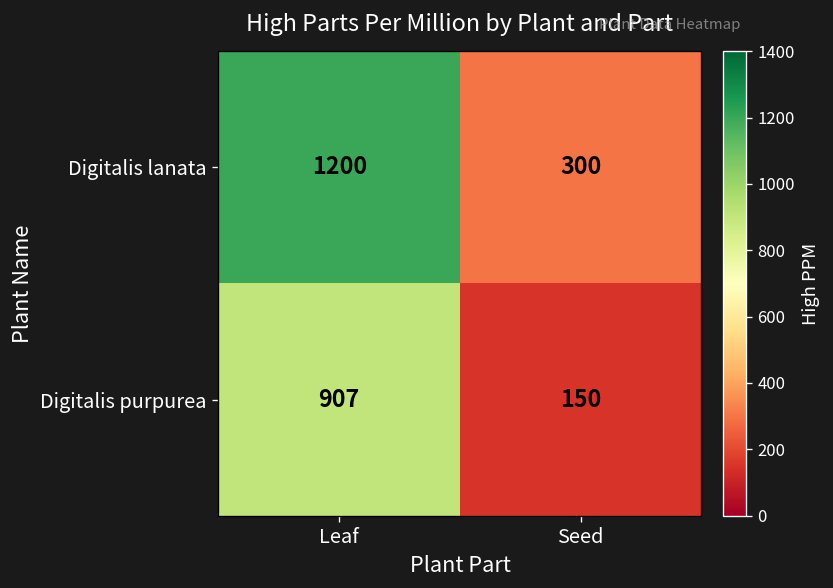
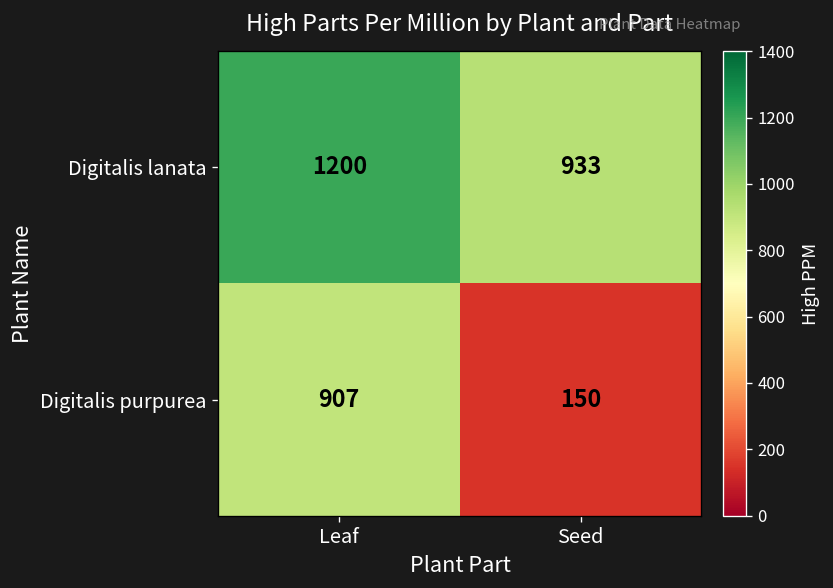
Digitalis lanata, Seed: 300 -> 933
